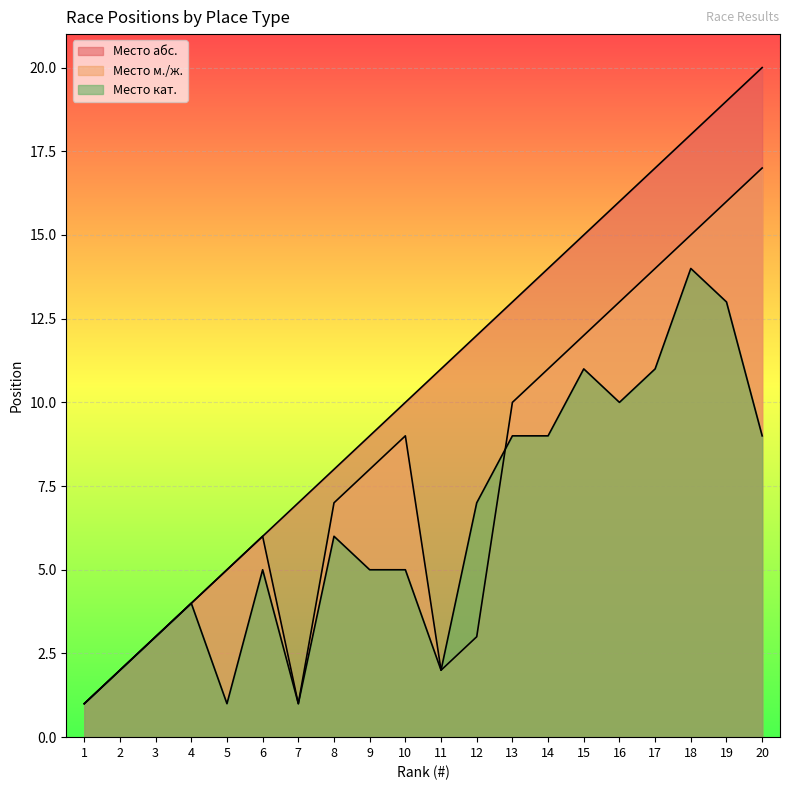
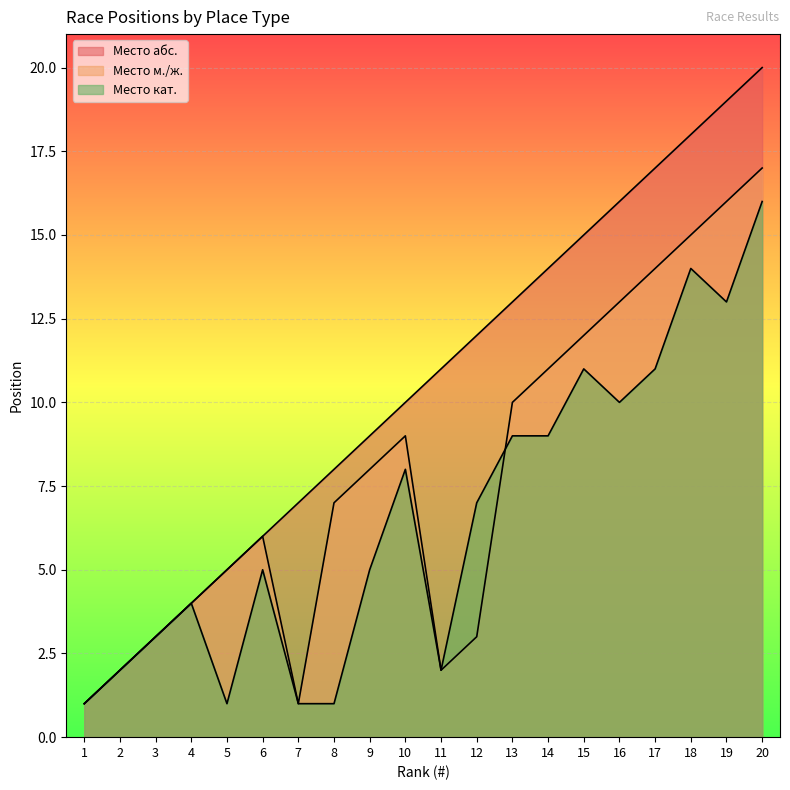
Место кат., 8: 6 -> 1
Место кат., 10: 5 -> 8
Место кат., 20: 9 -> 16
